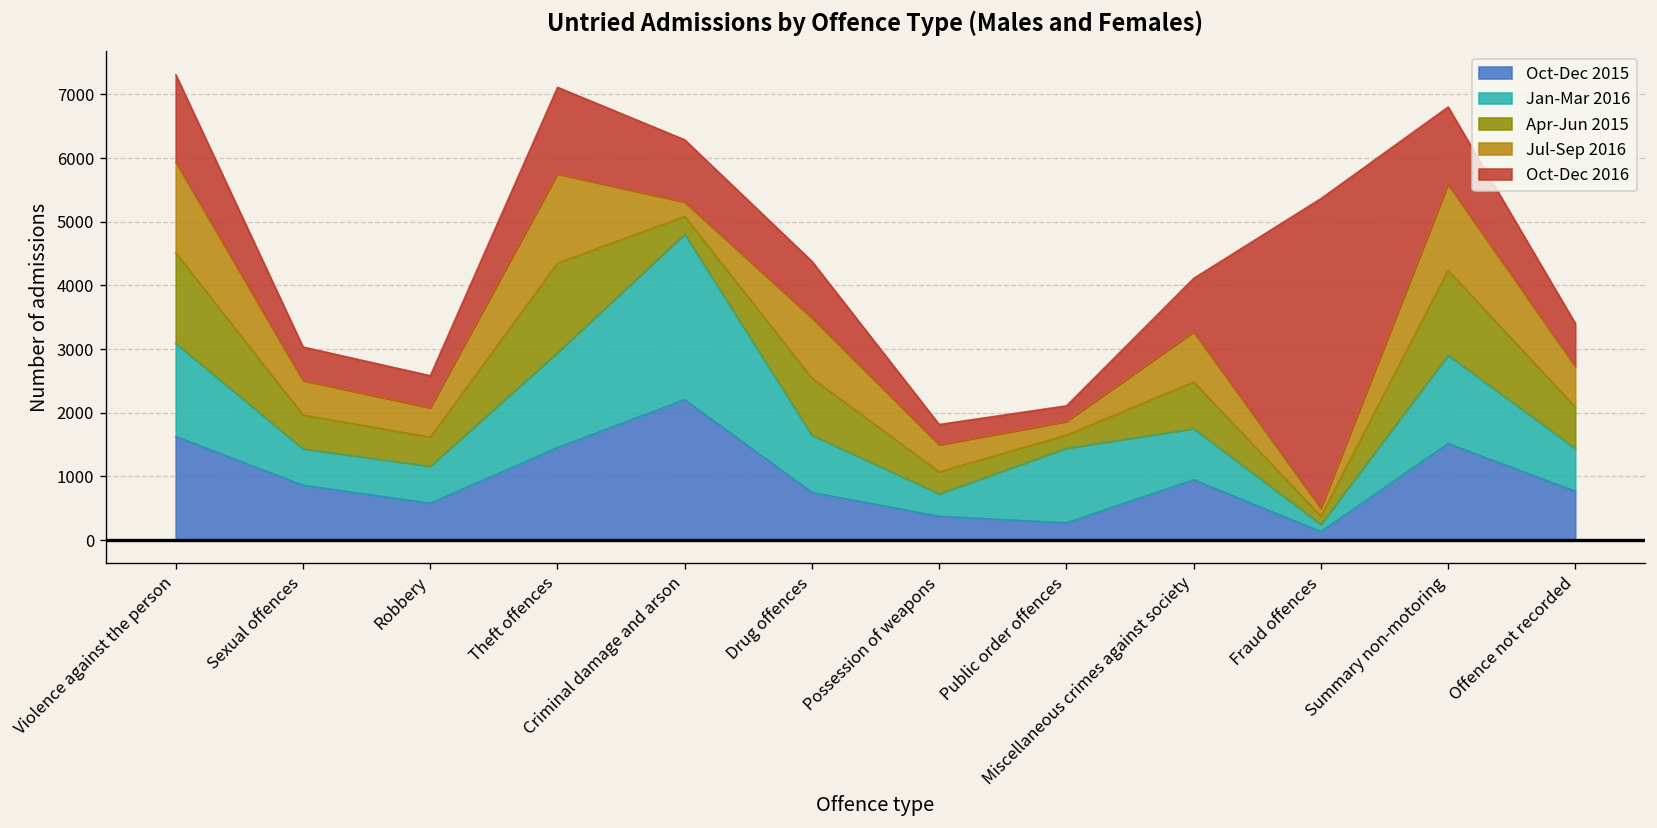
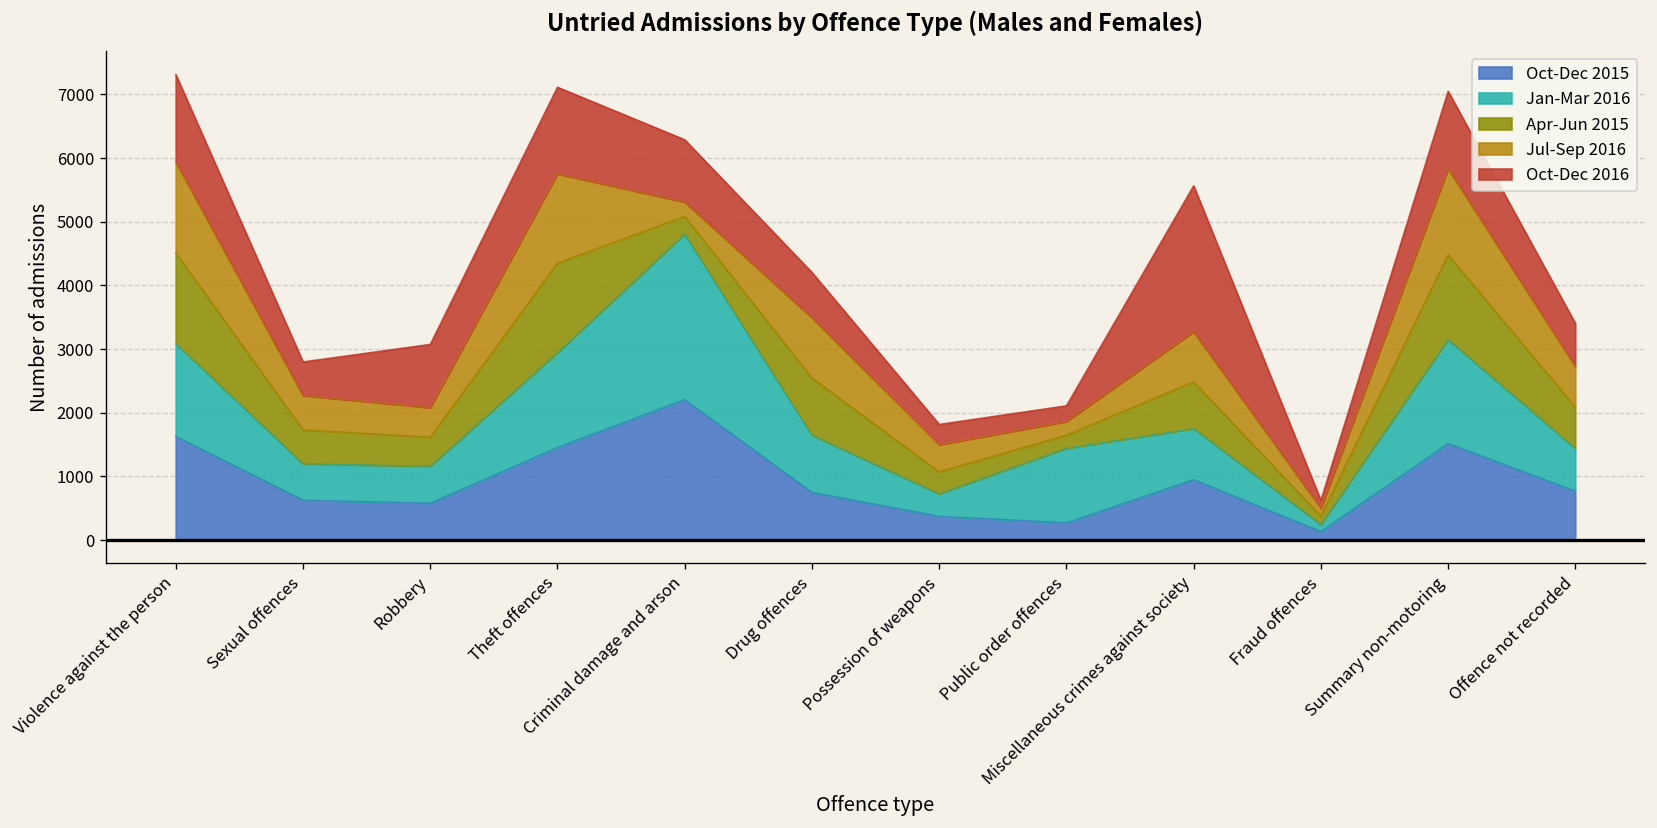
Oct-Dec 2015, Sexual offences: 900 -> 600
Oct-Dec 2016, Robbery: 500 -> 1000
Oct-Dec 2016, Drug offences: 900 -> 700
Oct-Dec 2016, Miscellaneous crimes against society: 800 -> 2300
Oct-Dec 2016, Fraud offences: 4900 -> 100
Jan-Mar 2016, Summary non-motoring: 1400 -> 1600
